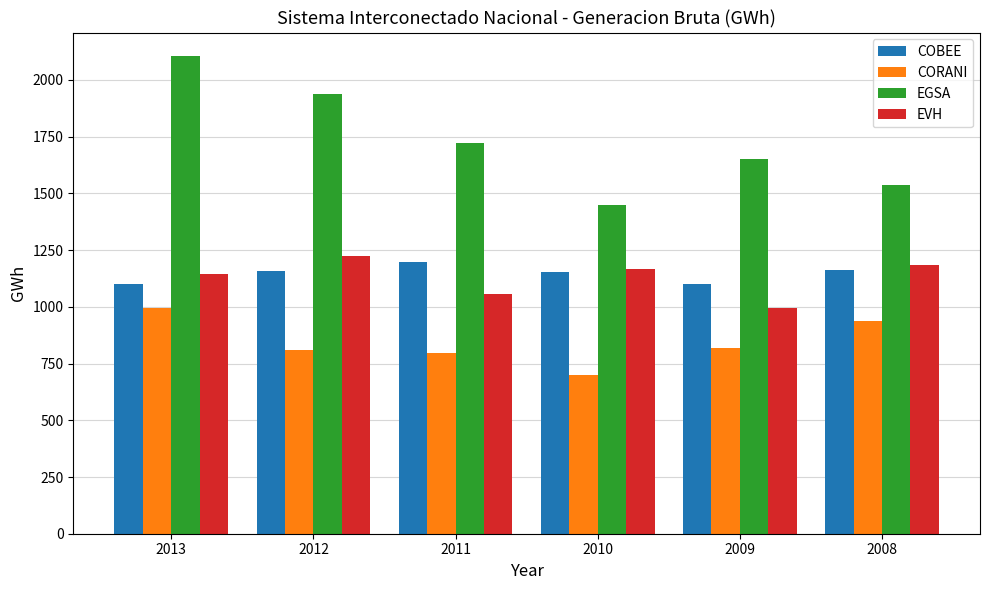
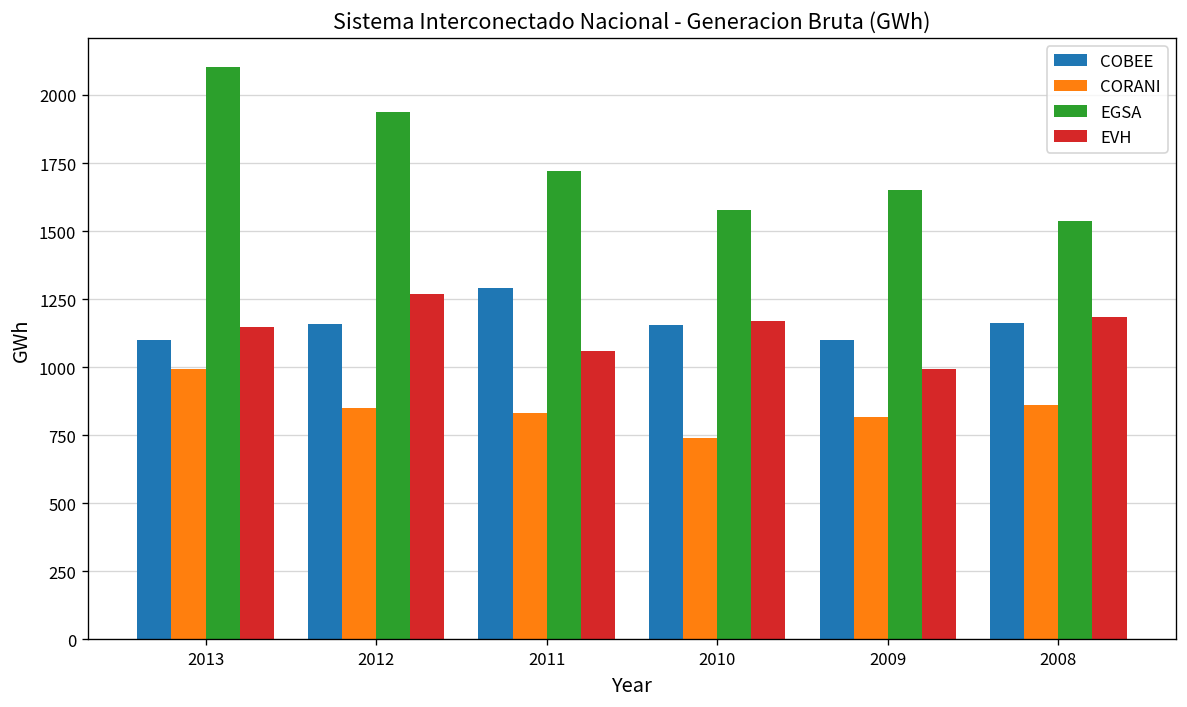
CORANI, 2012: 810 -> 850
EVH, 2012: 1230 -> 1270
COBEE, 2011: 1200 -> 1290
CORANI, 2011: 800 -> 830
CORANI, 2010: 700 -> 740
EGSA, 2010: 1450 -> 1580
CORANI, 2008: 940 -> 860
